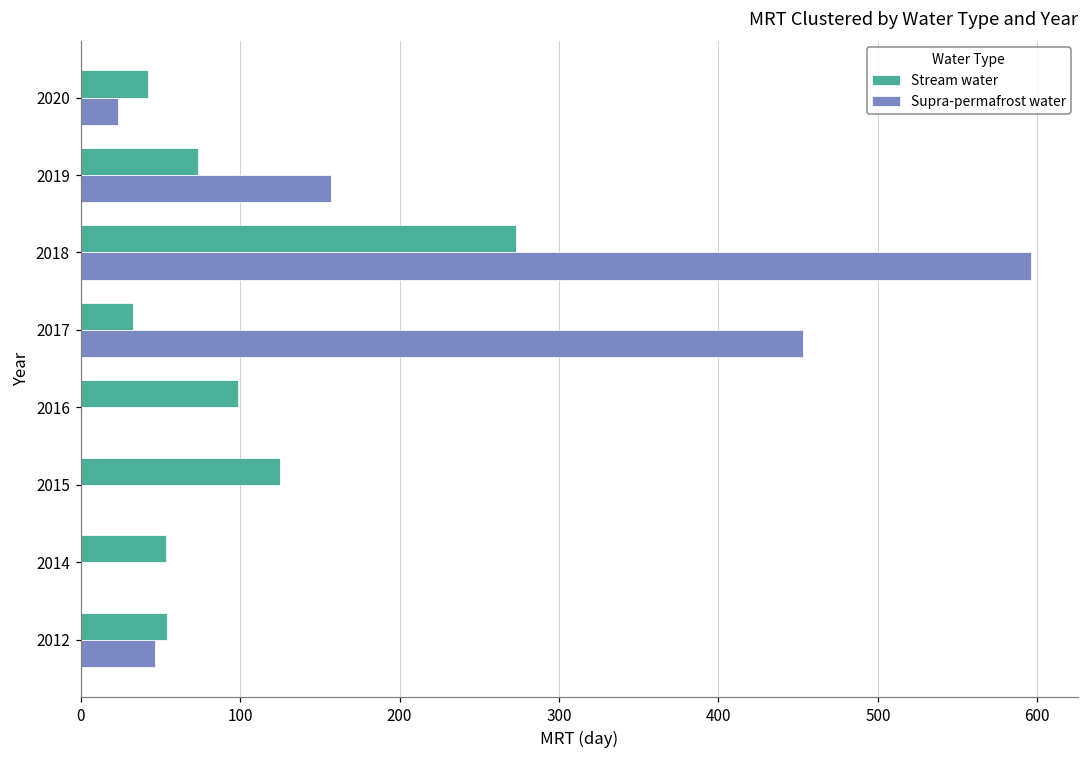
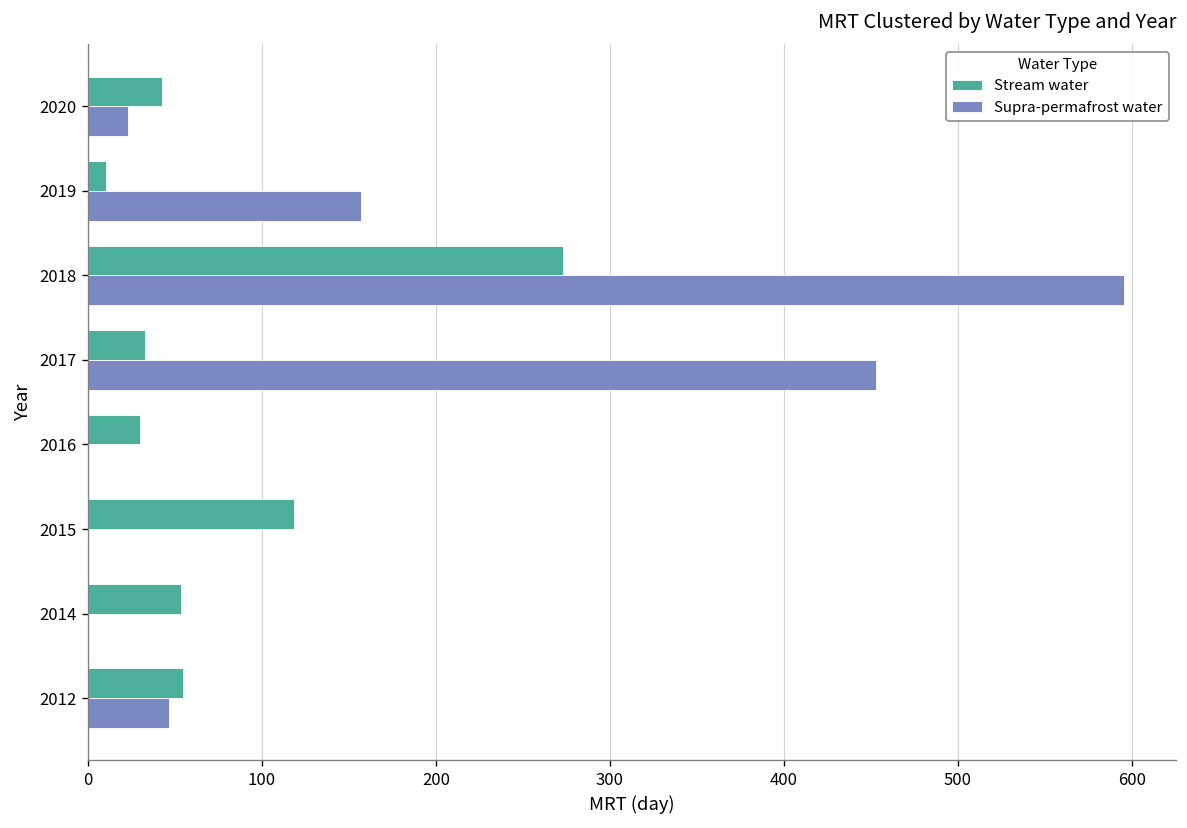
Stream water, 2019: 73 -> 11
Stream water, 2016: 99 -> 30
Stream water, 2015: 125 -> 119
